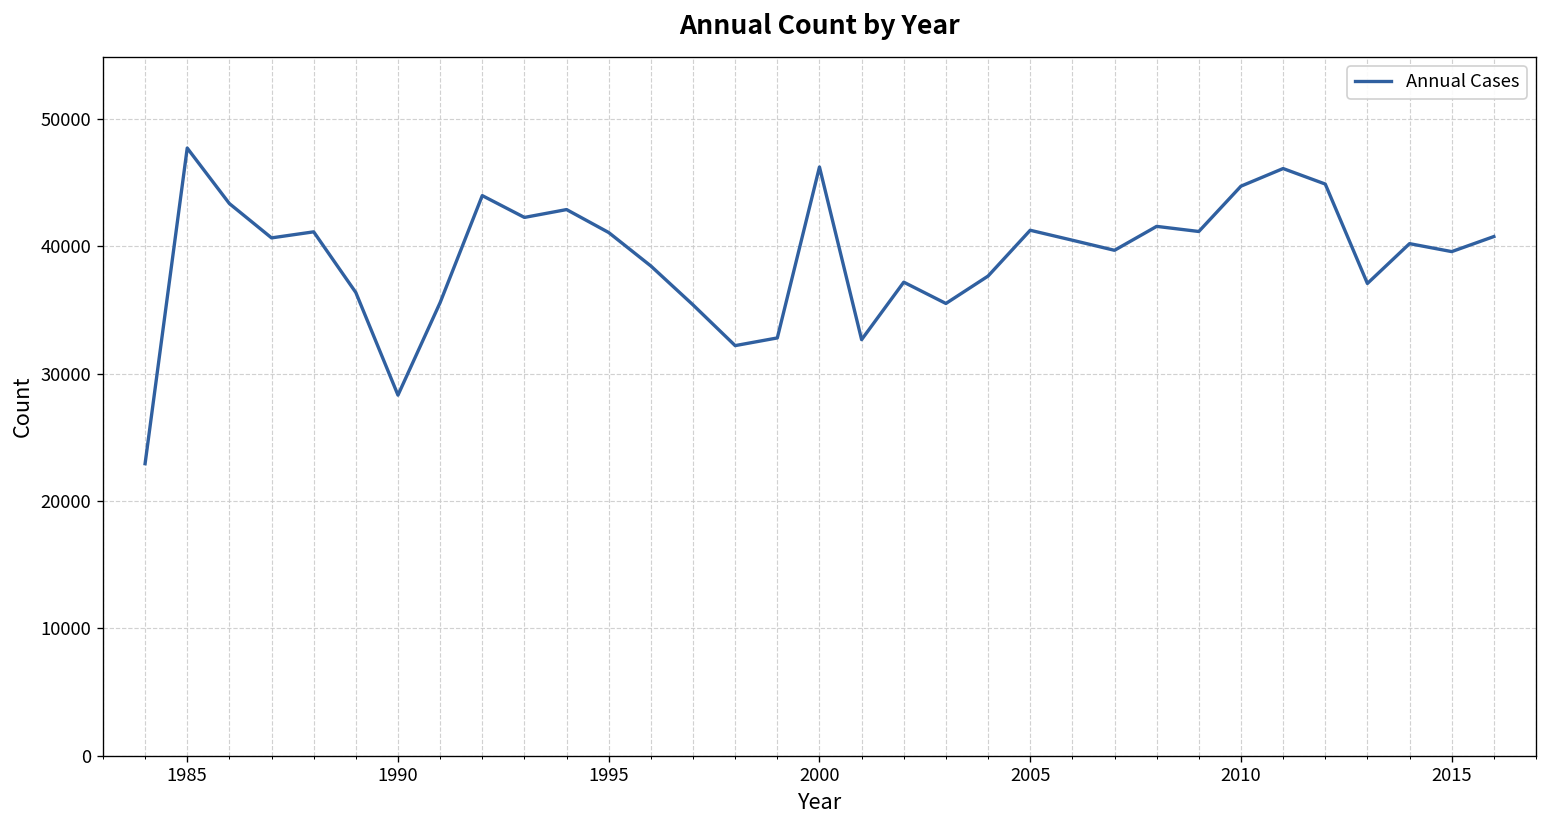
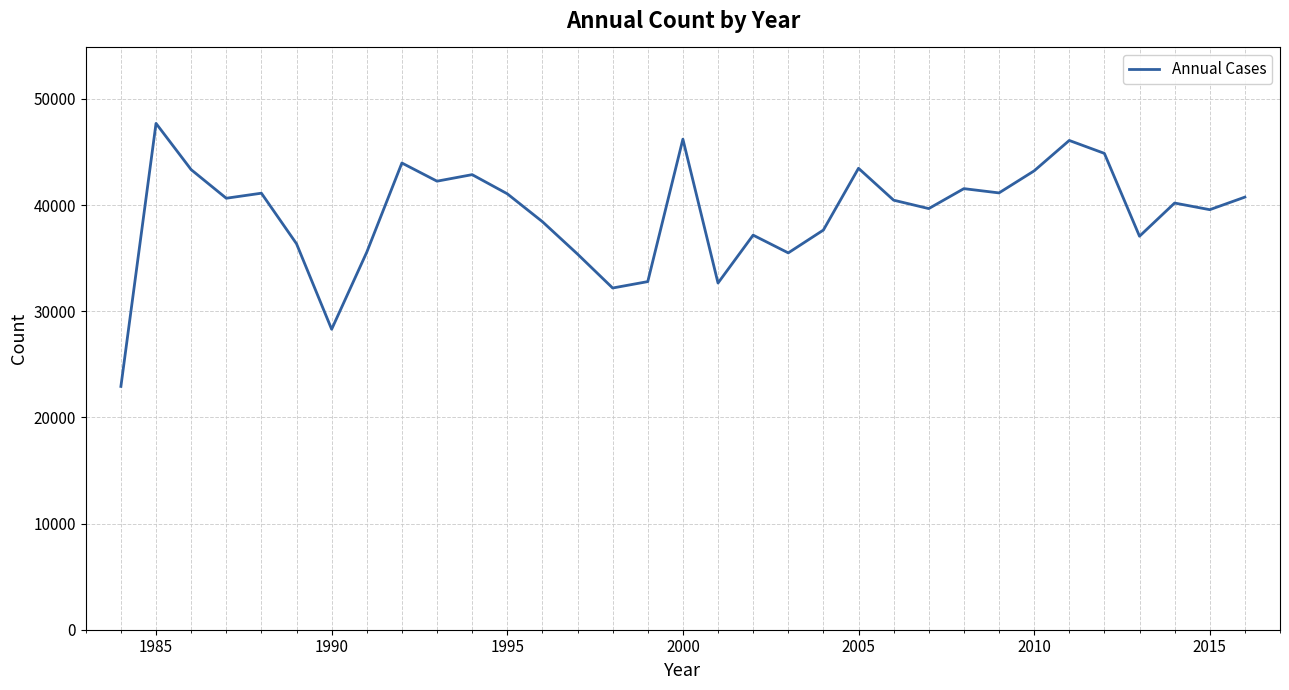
2005: 41200 -> 43500
2010: 44700 -> 43200
